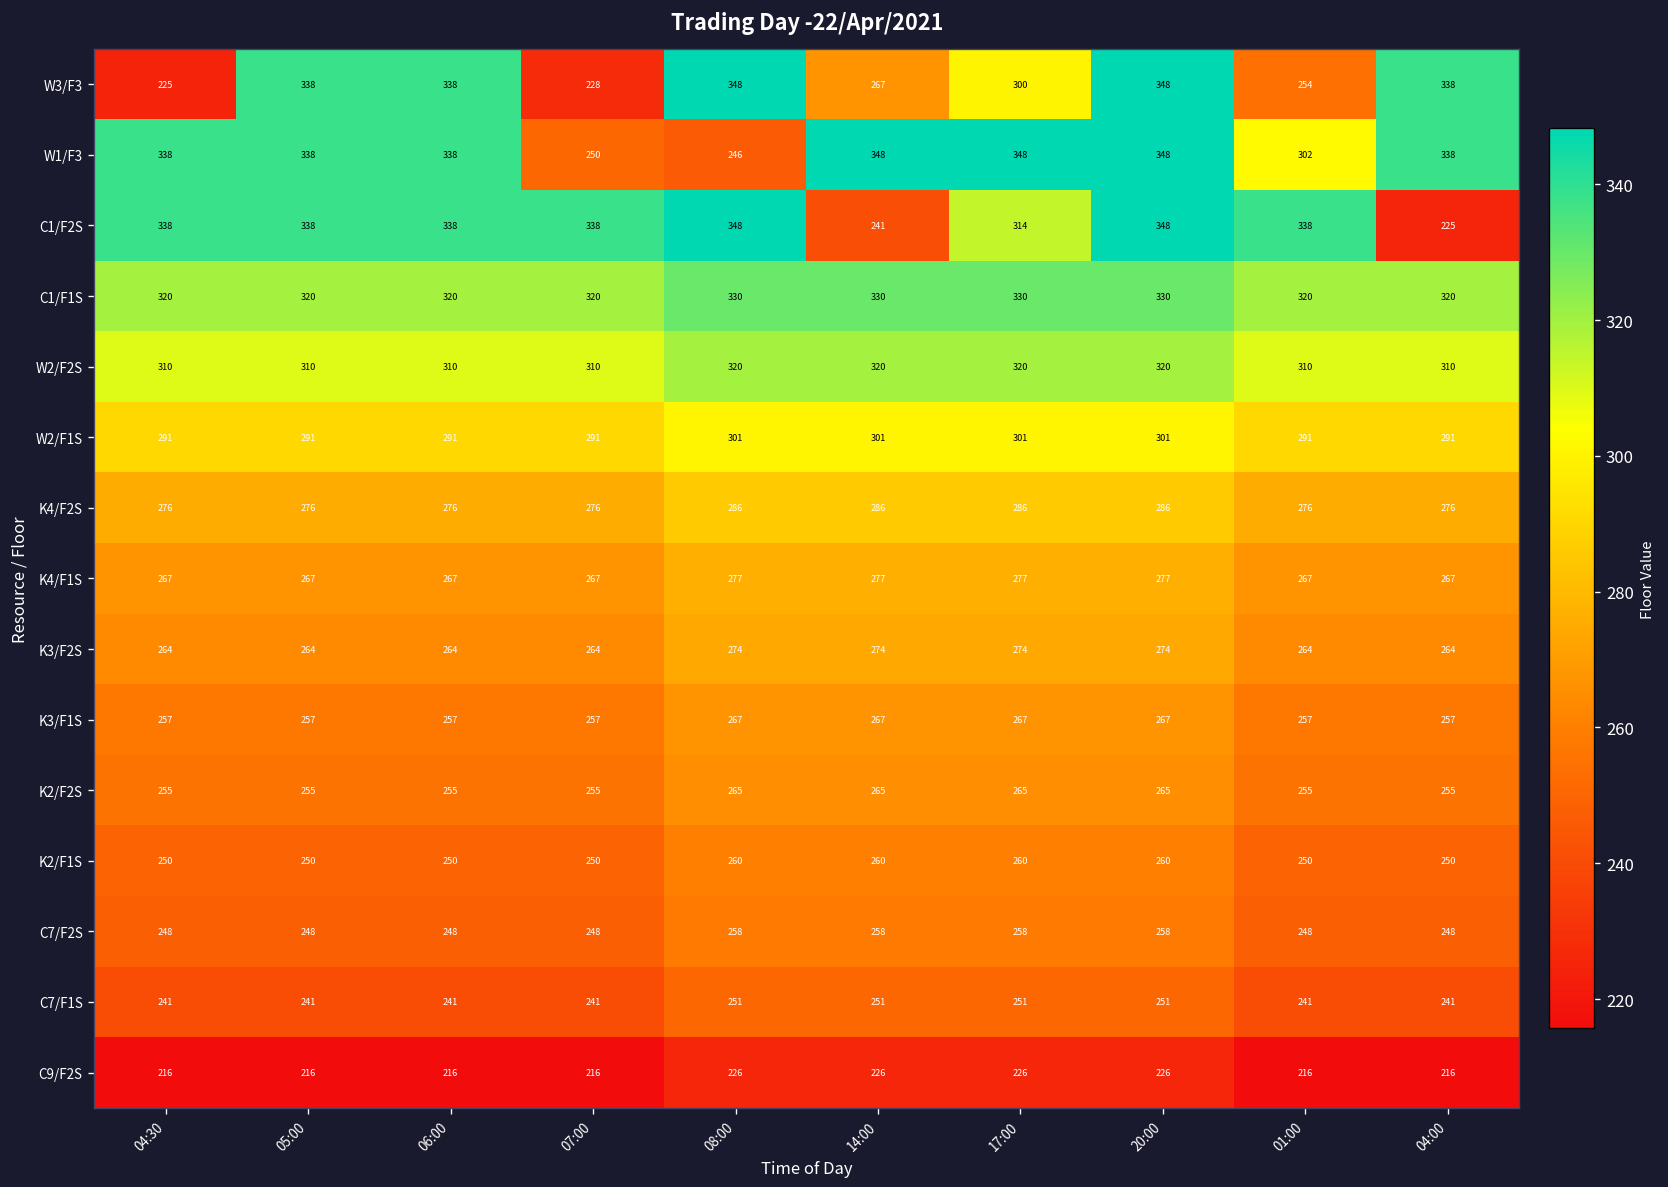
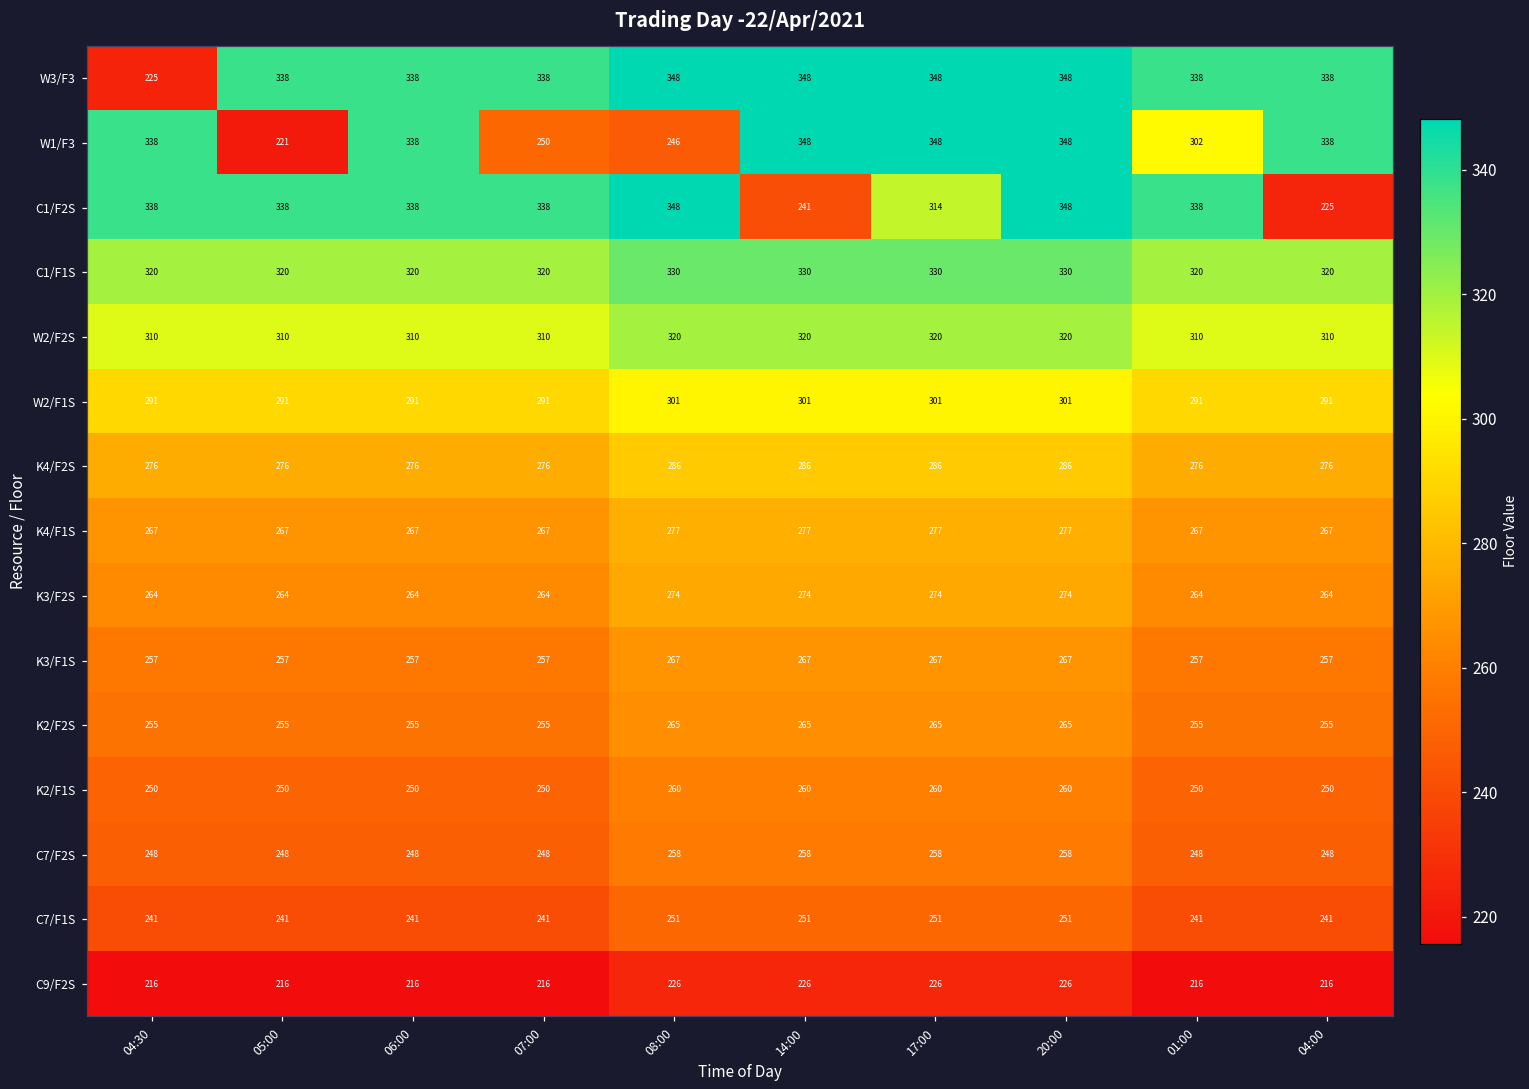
W3/F3, 07:00: 228 -> 338
W3/F3, 14:00: 267 -> 348
W3/F3, 17:00: 300 -> 348
W3/F3, 01:00: 254 -> 338
W1/F3, 05:00: 338 -> 221
